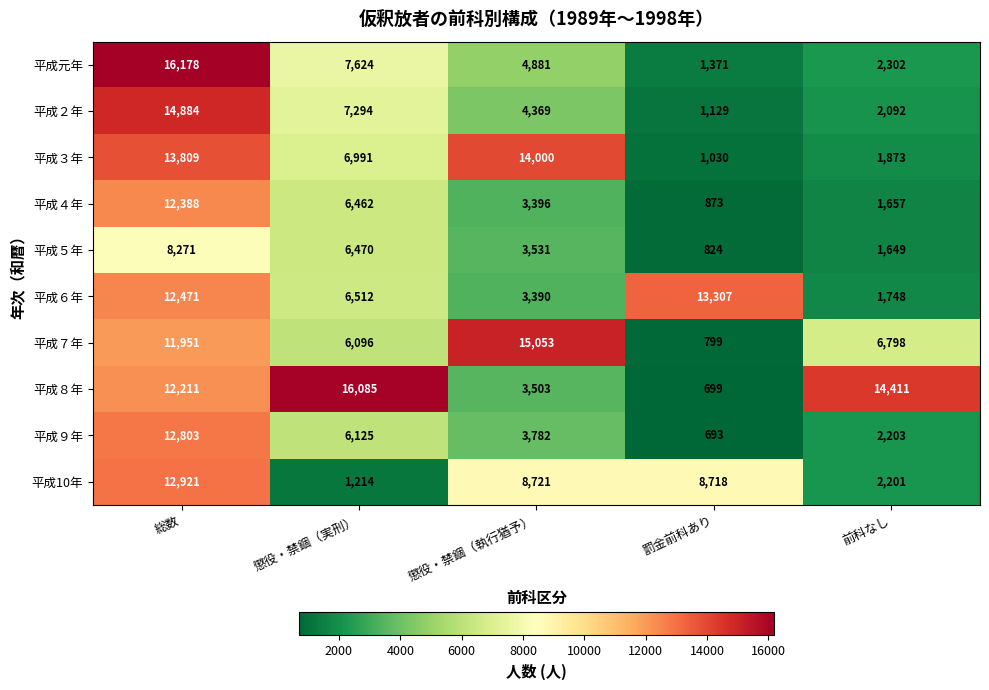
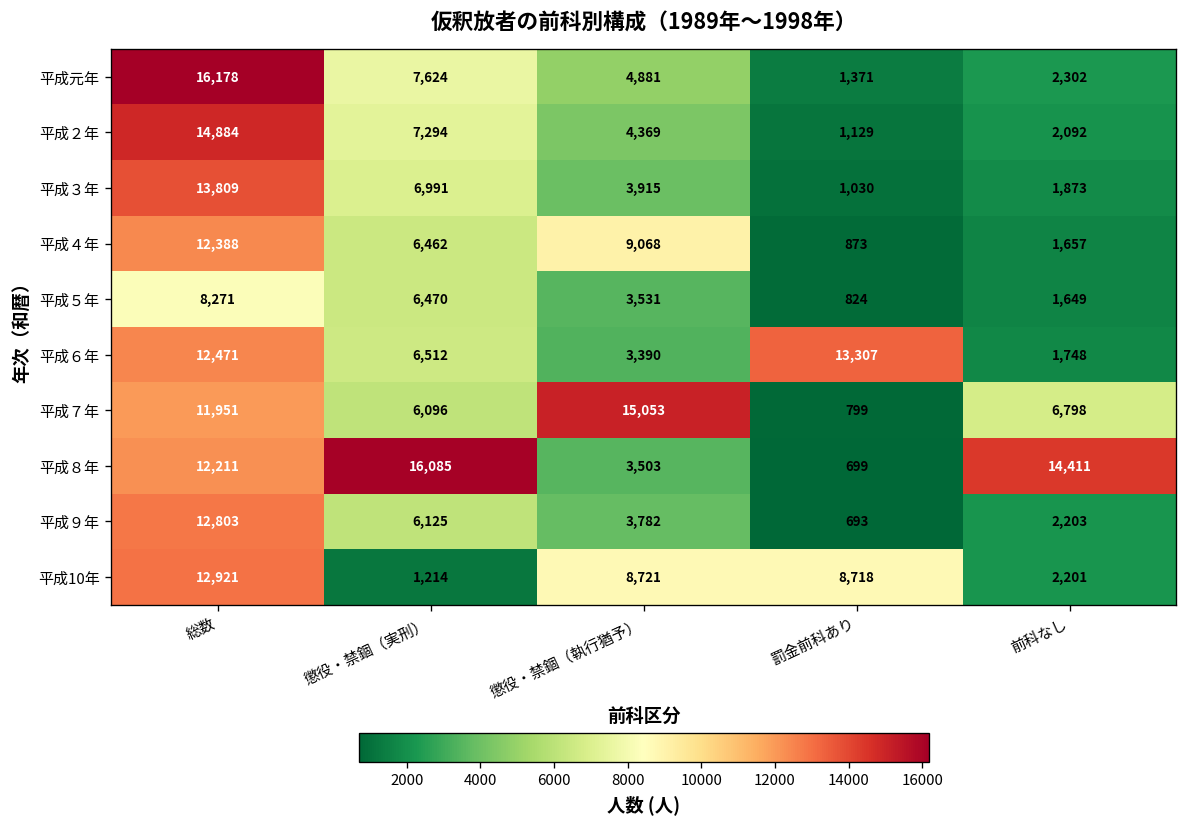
平成３年, 懲役・禁錮（執行猶予）: 14,000 -> 3,915
平成４年, 懲役・禁錮（執行猶予）: 3,396 -> 9,068
